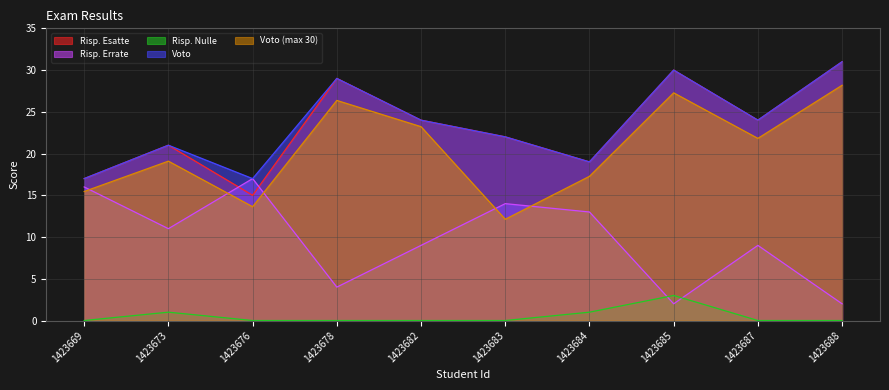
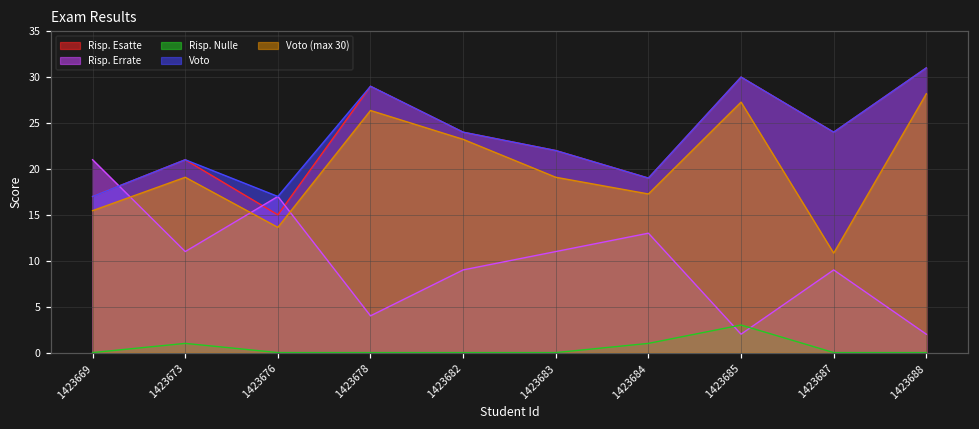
Risp. Errate, 1423669: 16 -> 21
Risp. Errate, 1423683: 14 -> 11
Voto (max 30), 1423683: 12 -> 19
Voto (max 30), 1423687: 22 -> 11
